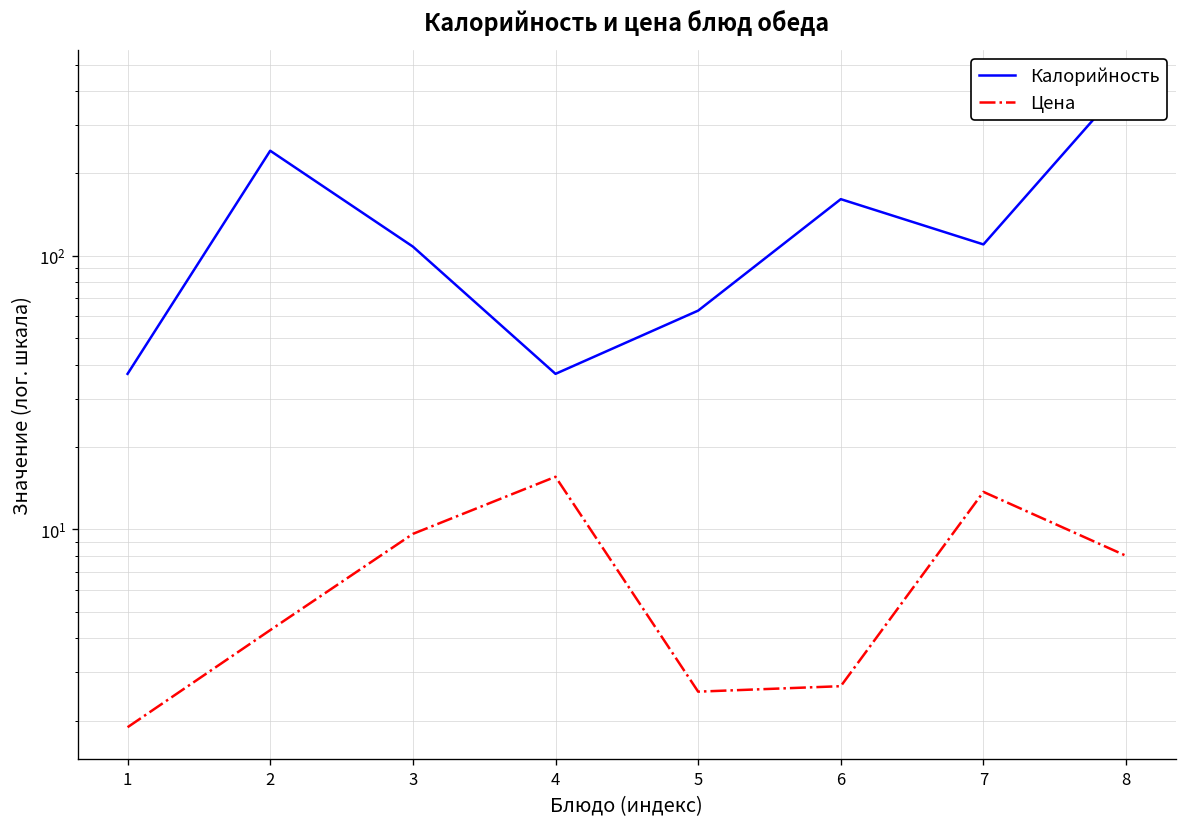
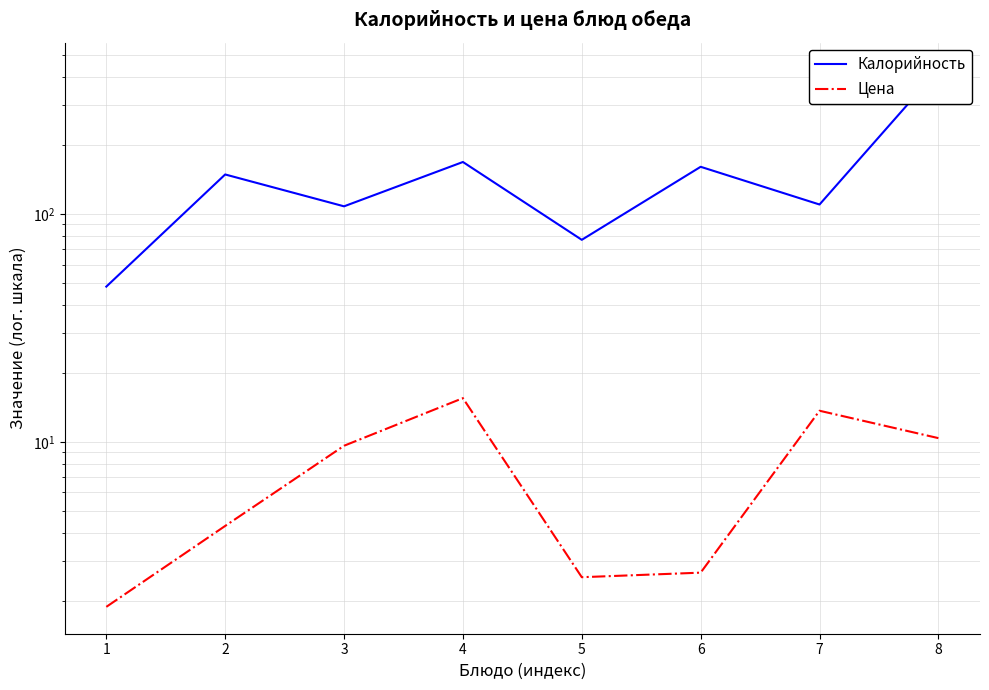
Калорийность, 1: 37 -> 48
Калорийность, 2: 240 -> 150
Калорийность, 4: 37 -> 170
Калорийность, 5: 63 -> 77
Цена, 8: 8.0 -> 10
